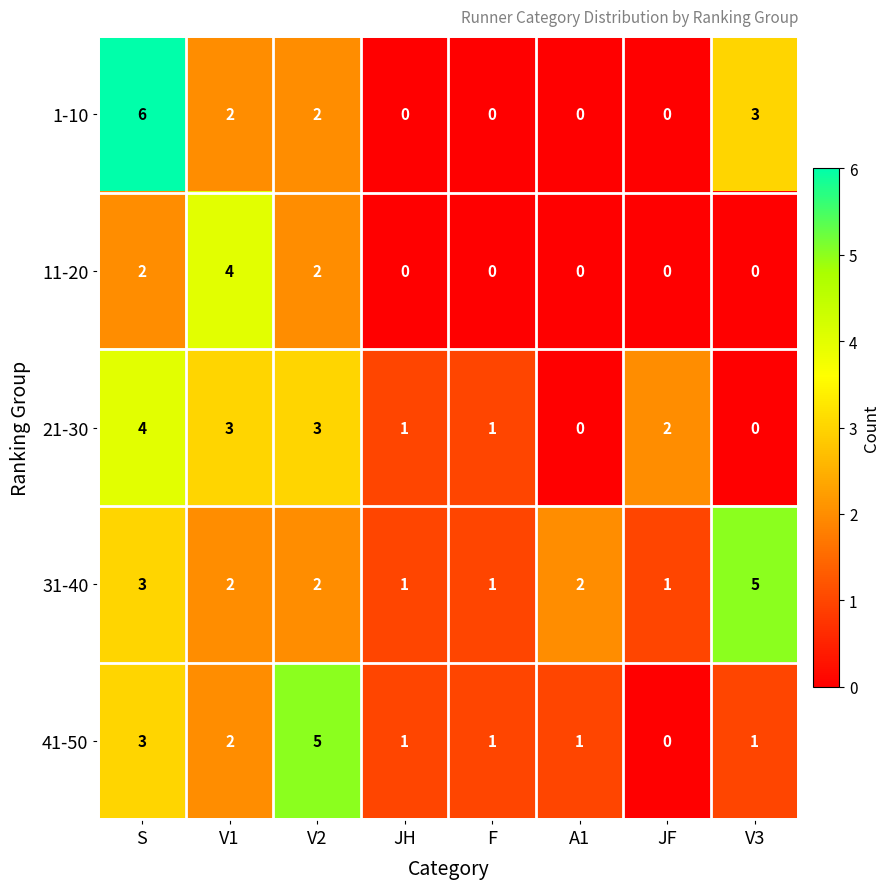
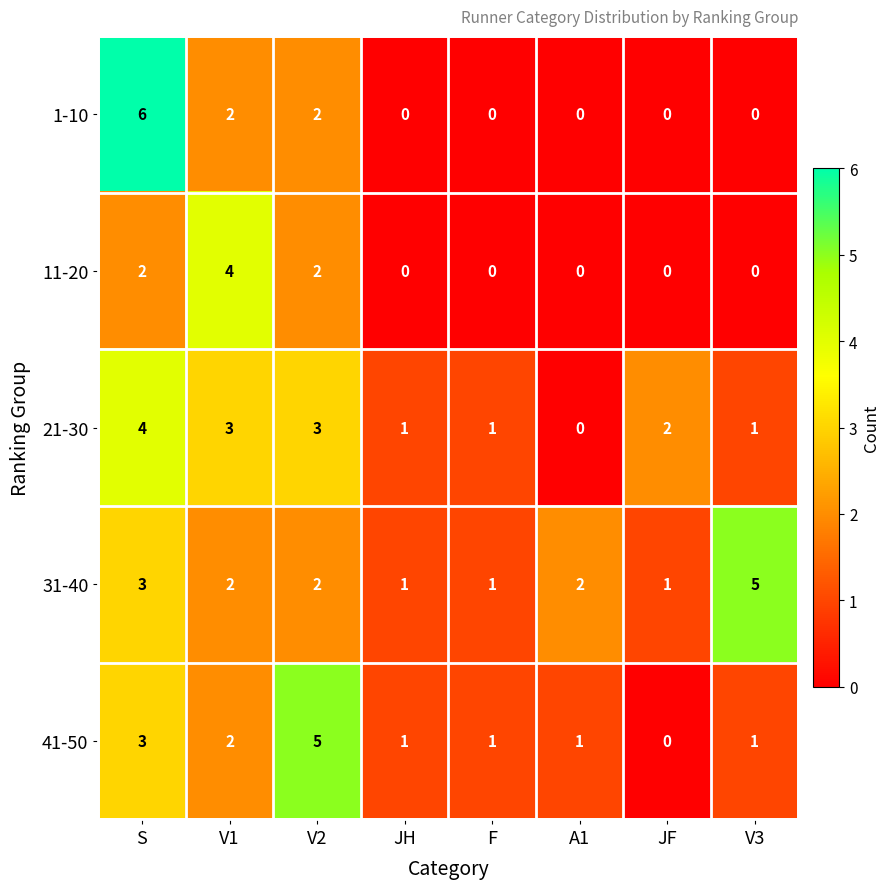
1-10, V3: 3 -> 0
21-30, V3: 0 -> 1
